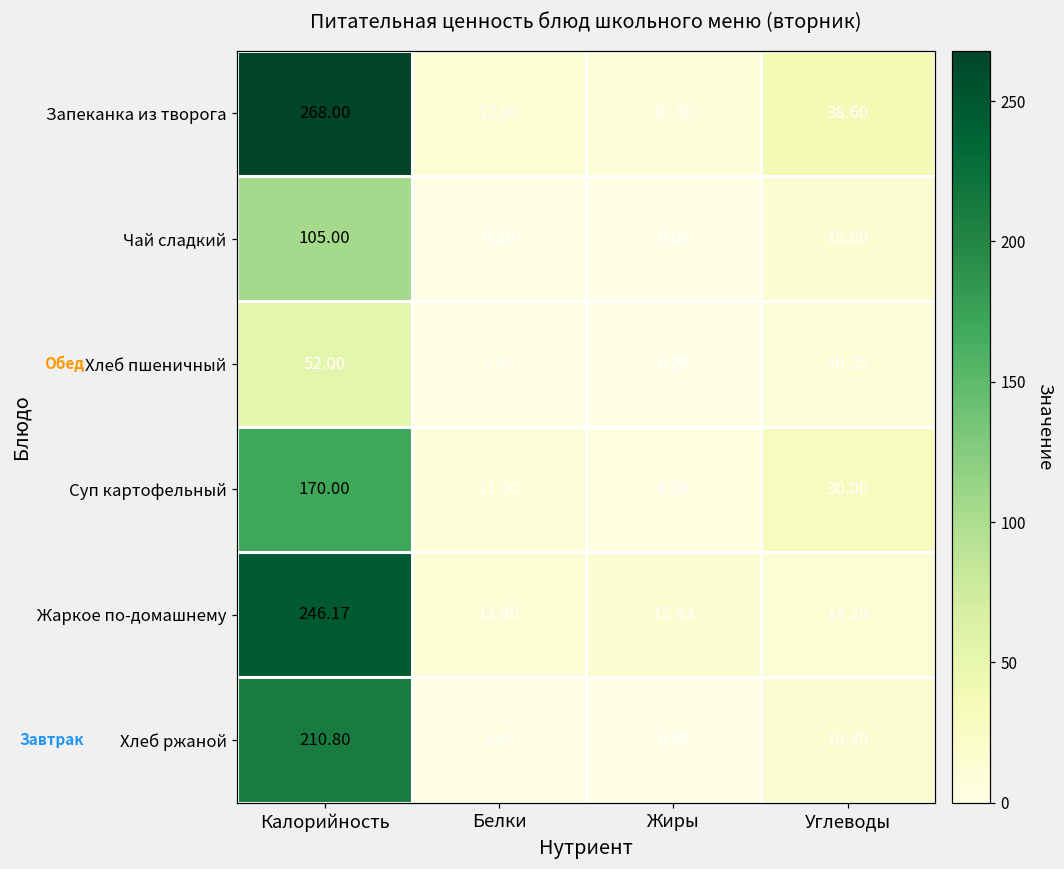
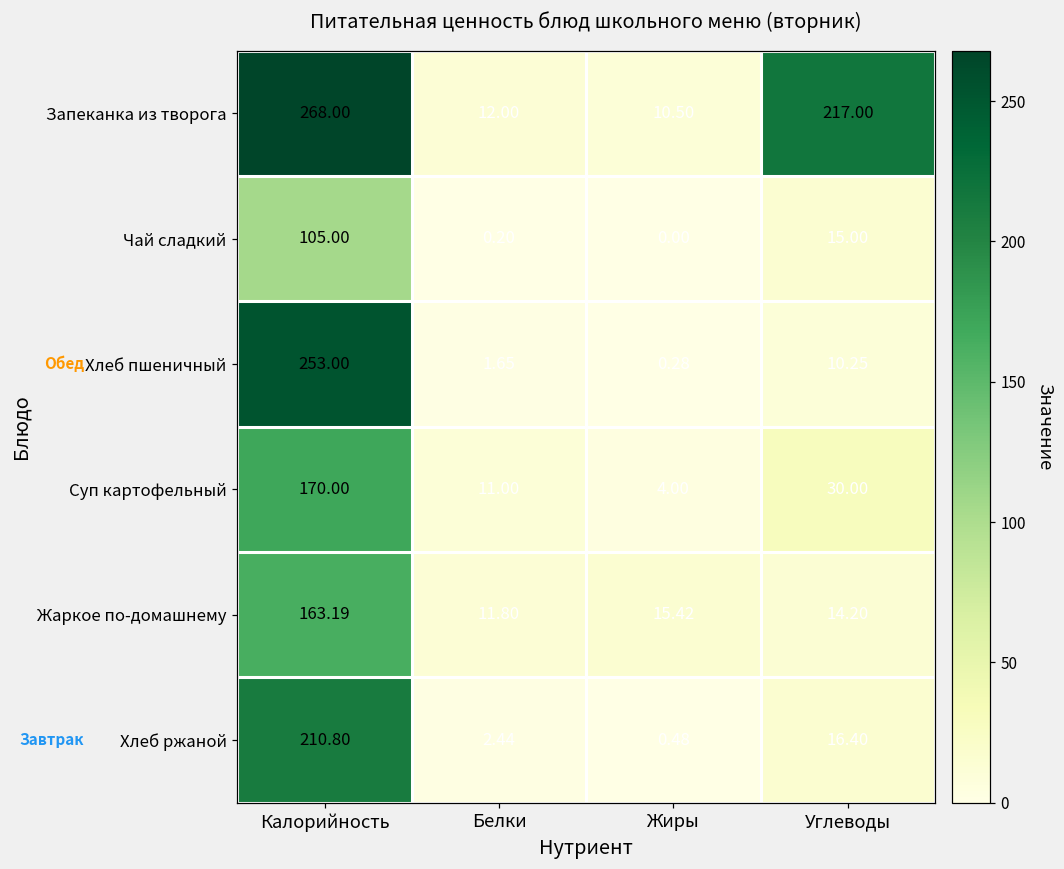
Запеканка из творога, Углеводы: 38.60 -> 217.00
Хлеб пшеничный, Калорийность: 52.00 -> 253.00
Жаркое по-домашнему, Калорийность: 246.17 -> 163.19
